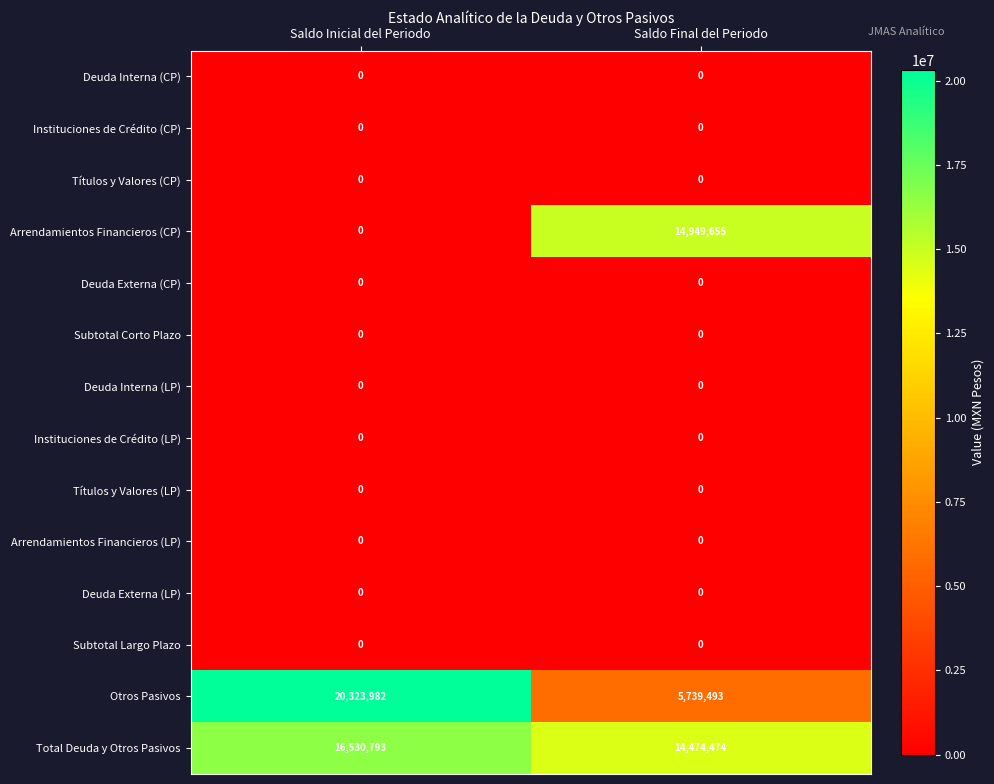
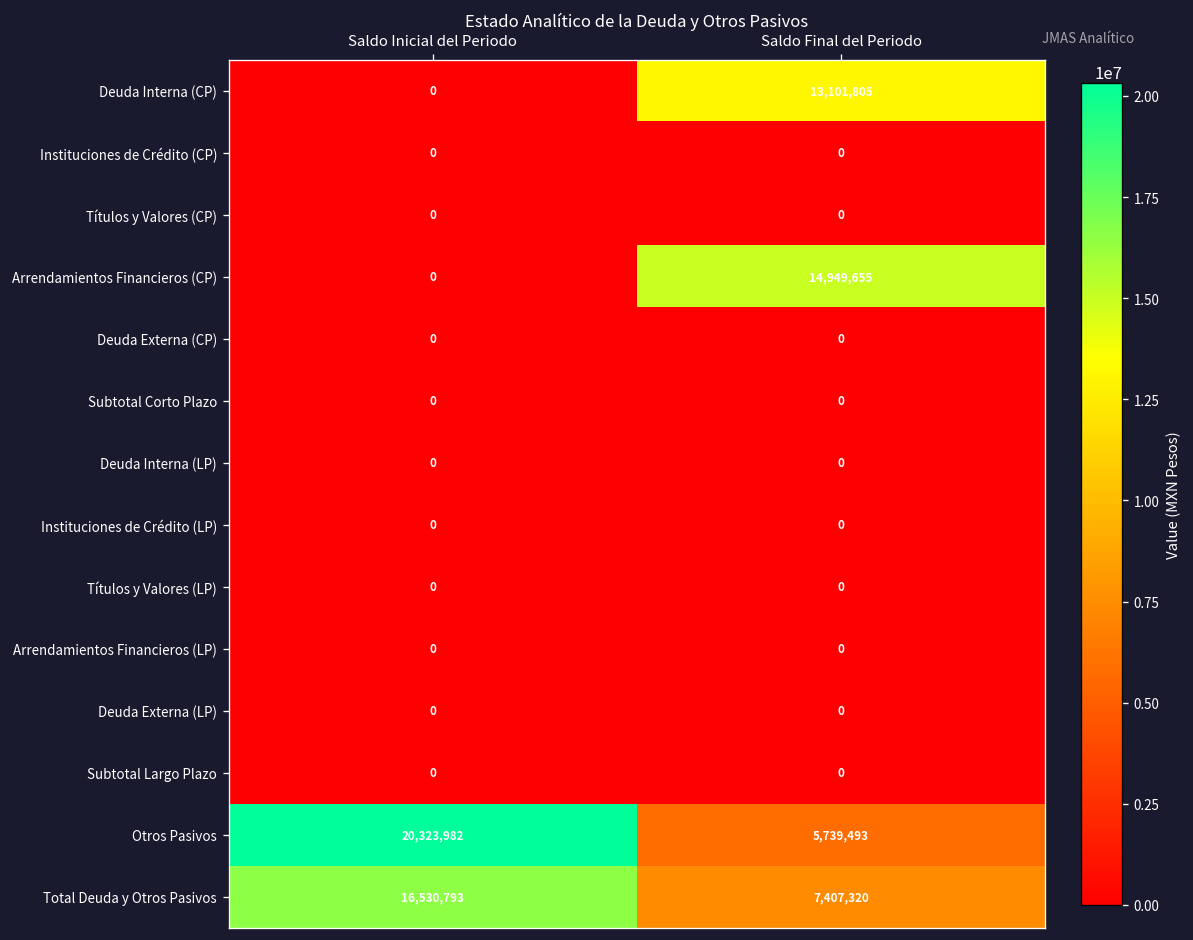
Deuda Interna (CP), Saldo Final del Periodo: 0 -> 13,101,805
Total Deuda y Otros Pasivos, Saldo Final del Periodo: 14,474,474 -> 7,407,320
